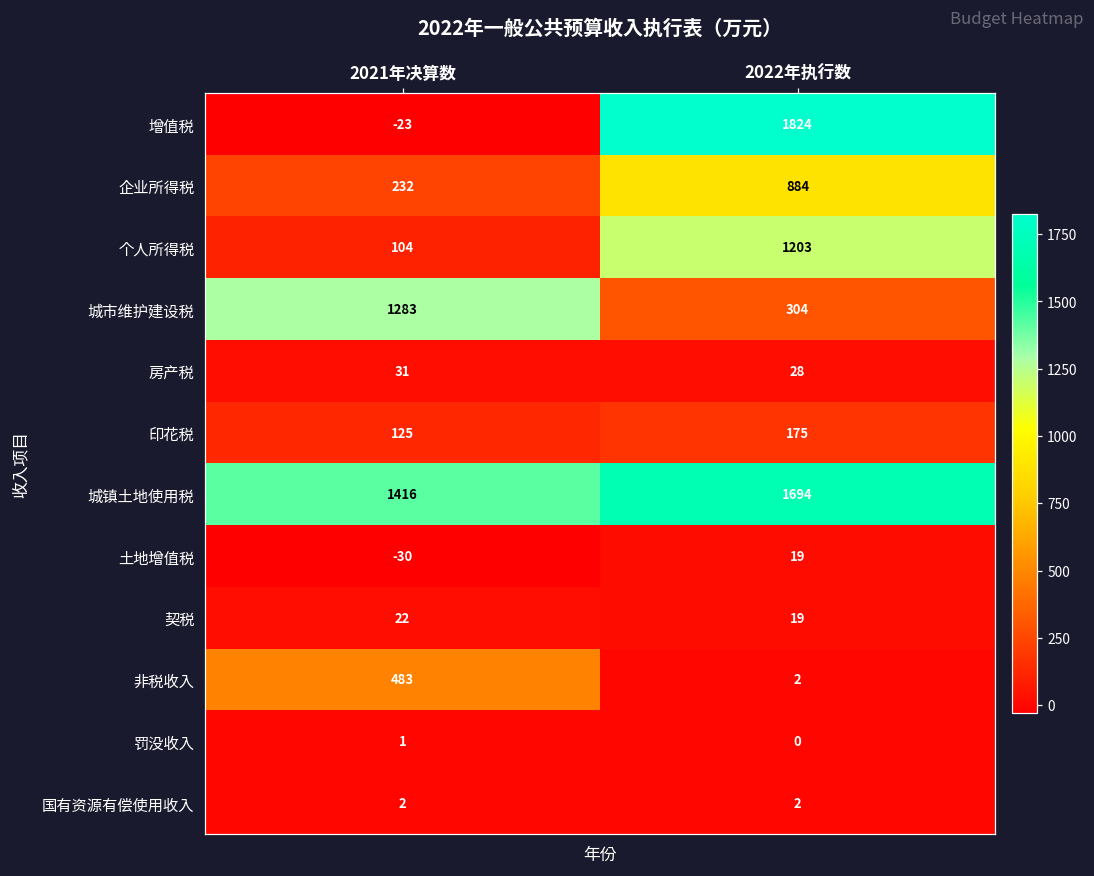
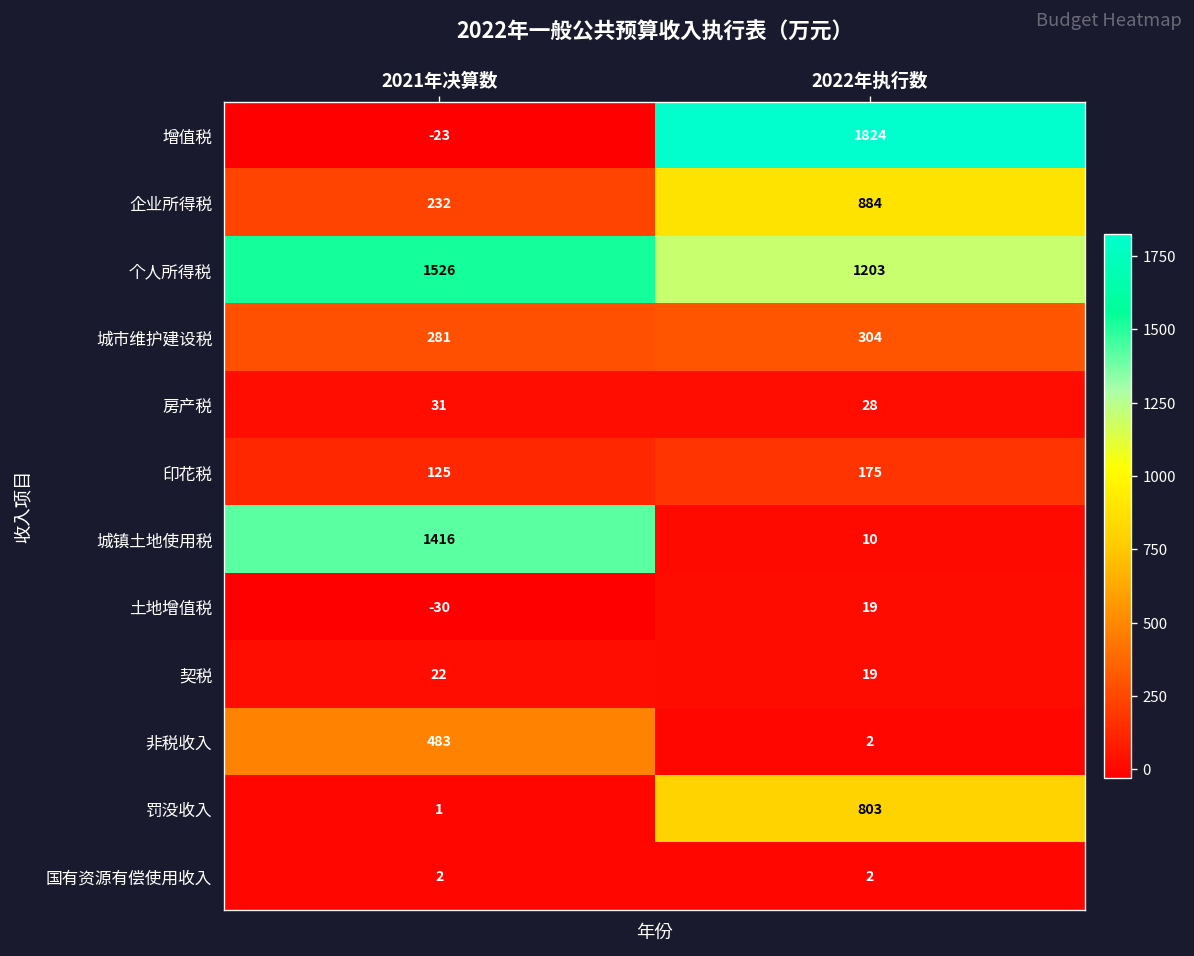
个人所得税, 2021年决算数: 104 -> 1526
城市维护建设税, 2021年决算数: 1283 -> 281
城镇土地使用税, 2022年执行数: 1694 -> 10
罚没收入, 2022年执行数: 0 -> 803
